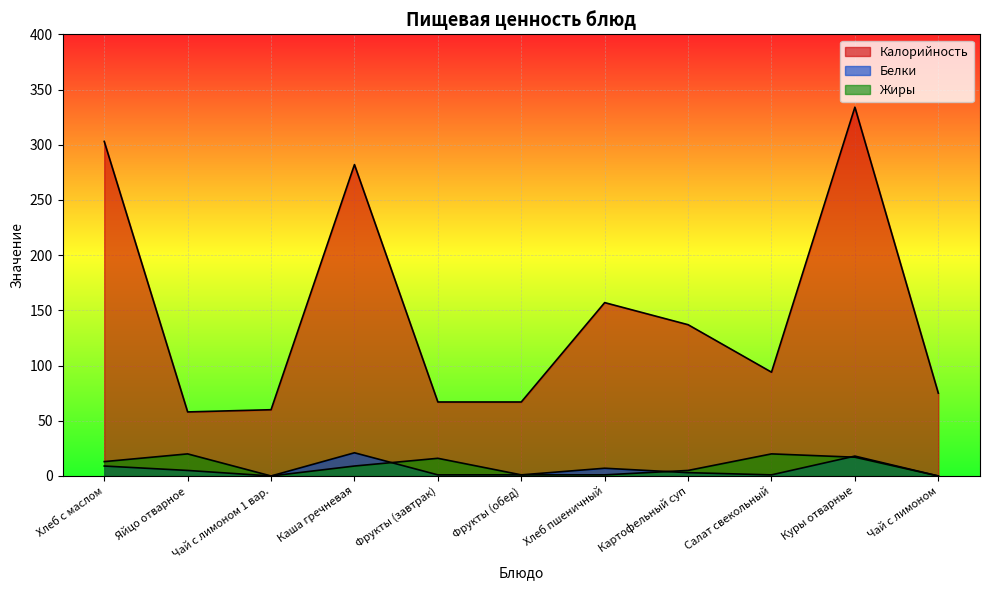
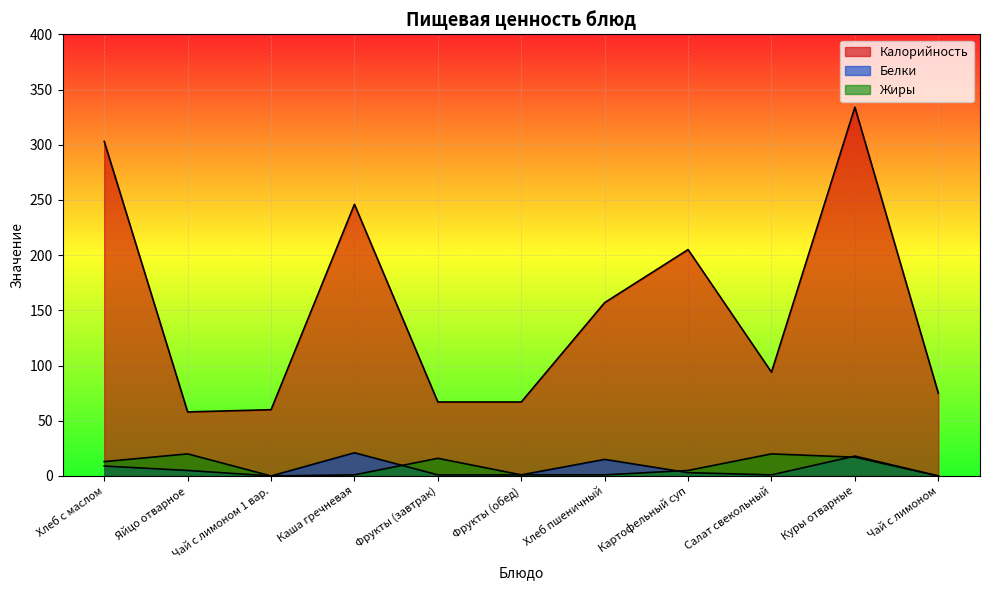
Калорийность, Каша гречневая: 282 -> 246
Жиры, Каша гречневая: 9 -> 1
Белки, Хлеб пшеничный: 7 -> 15
Калорийность, Картофельный суп: 137 -> 205
